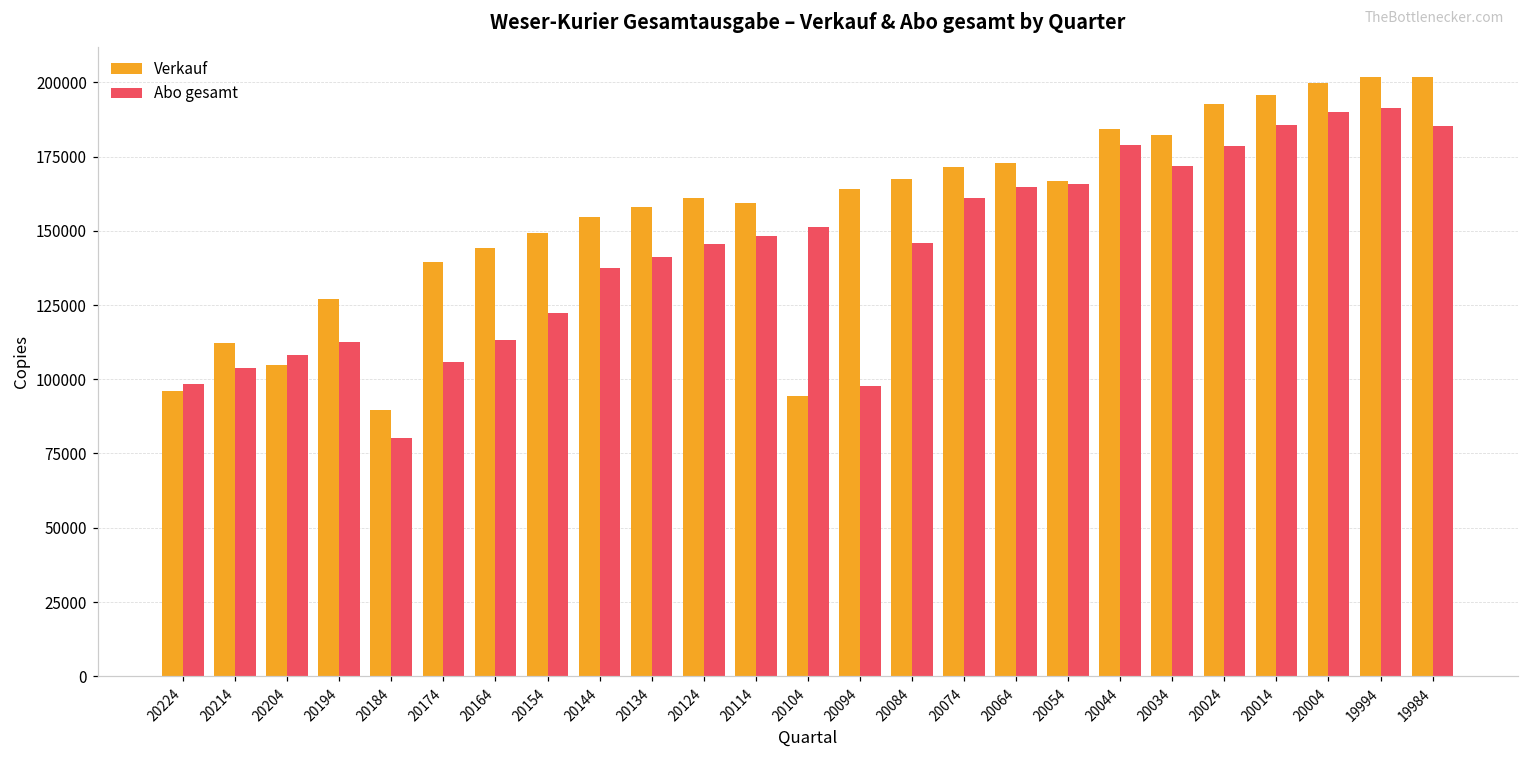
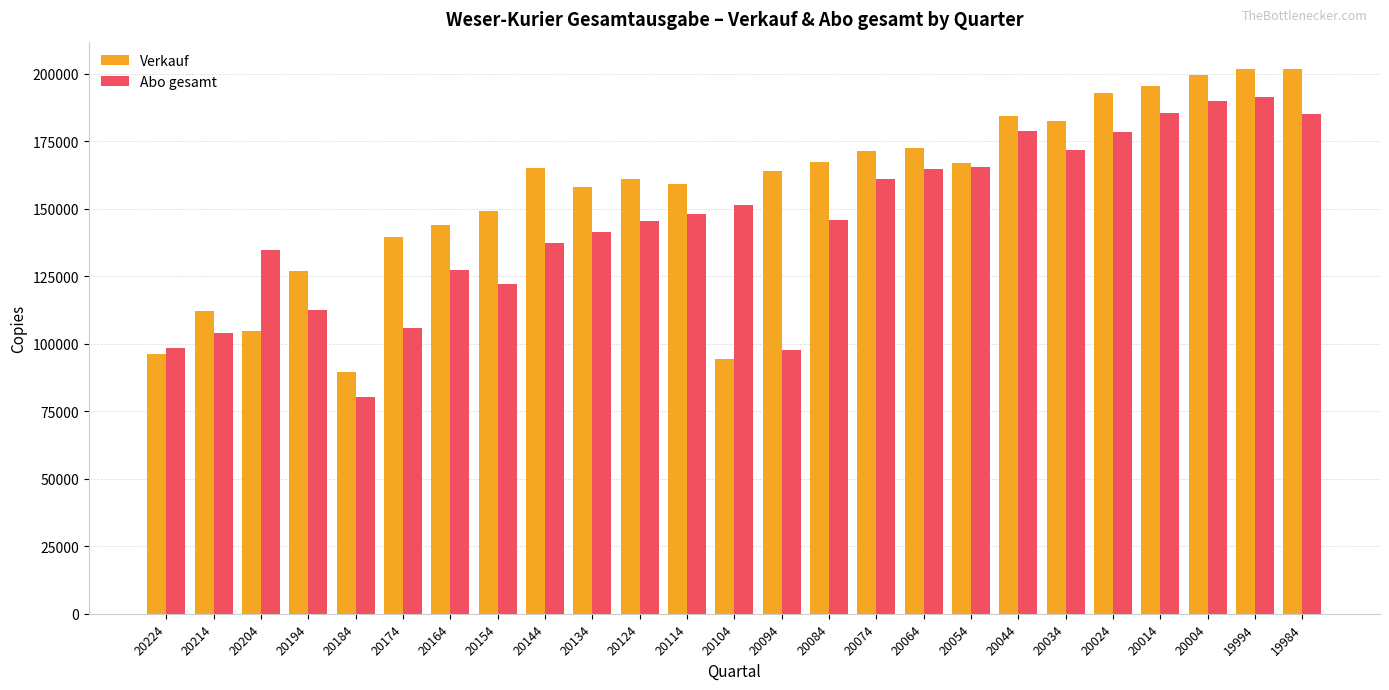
Abo gesamt, 20204: 108000 -> 135000
Abo gesamt, 20164: 113000 -> 127000
Verkauf, 20144: 155000 -> 165000
